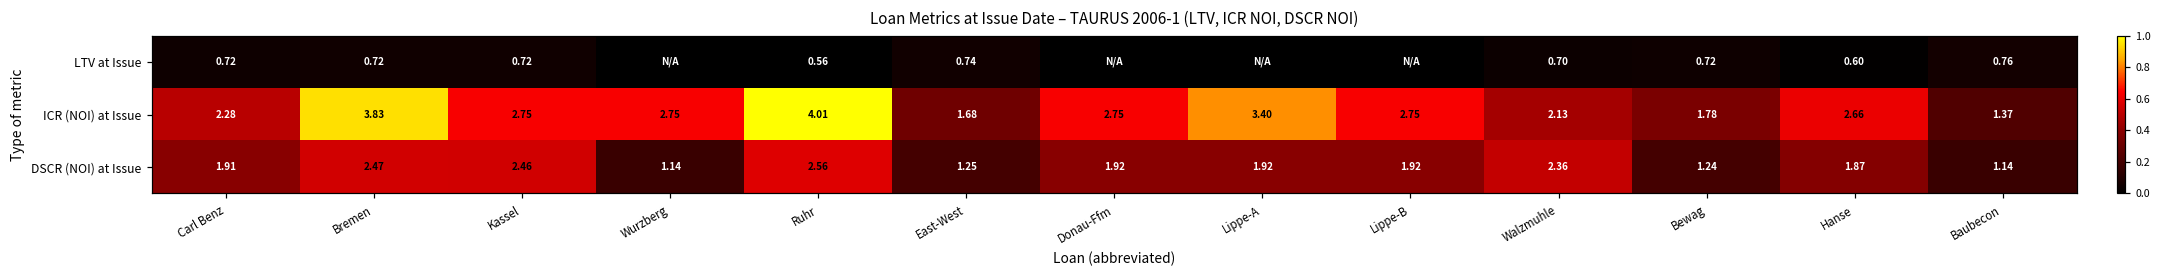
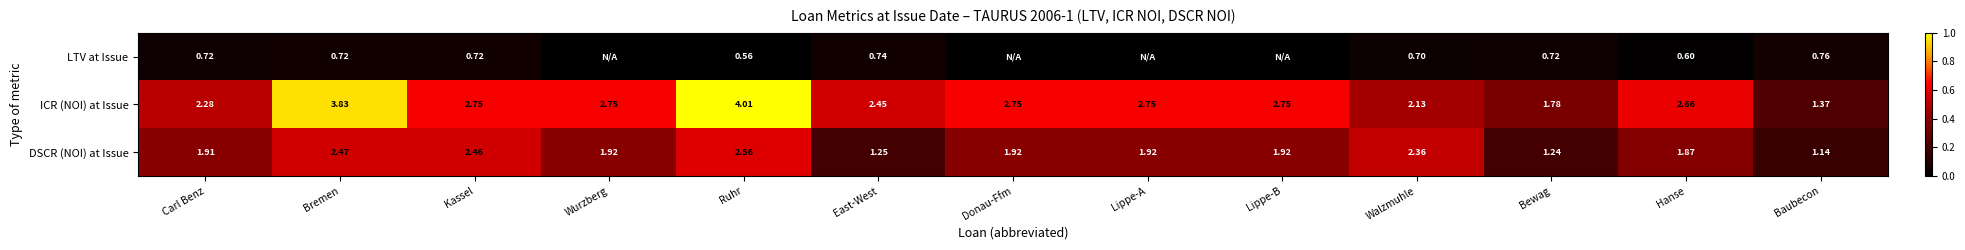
ICR (NOI) at Issue, East-West: 1.68 -> 2.45
ICR (NOI) at Issue, Lippe-A: 3.40 -> 2.75
DSCR (NOI) at Issue, Wurzberg: 1.14 -> 1.92
